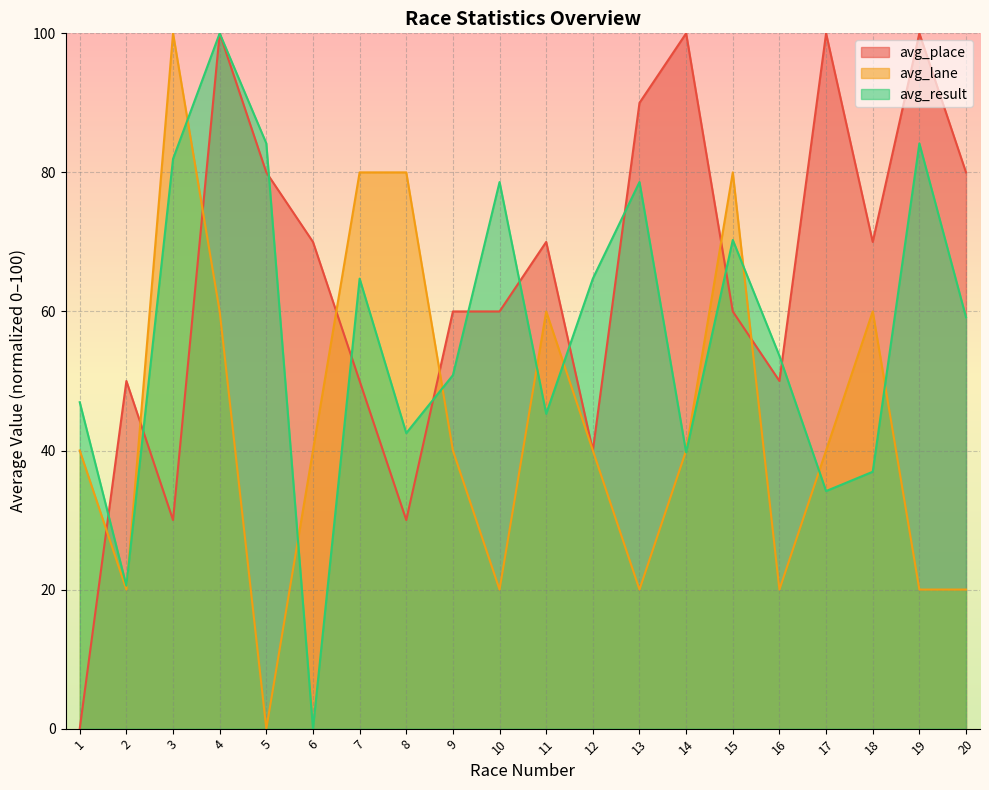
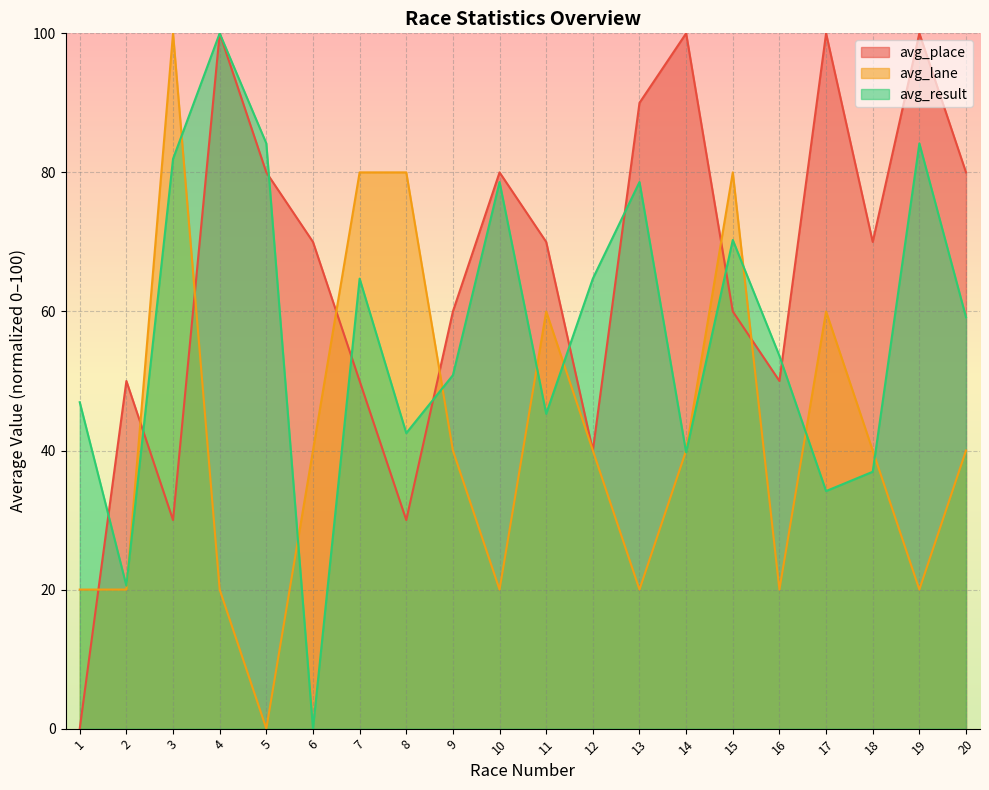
avg_lane, 1: 40 -> 20
avg_lane, 4: 60 -> 20
avg_place, 10: 60 -> 80
avg_lane, 17: 40 -> 60
avg_lane, 18: 60 -> 40
avg_lane, 20: 20 -> 40
